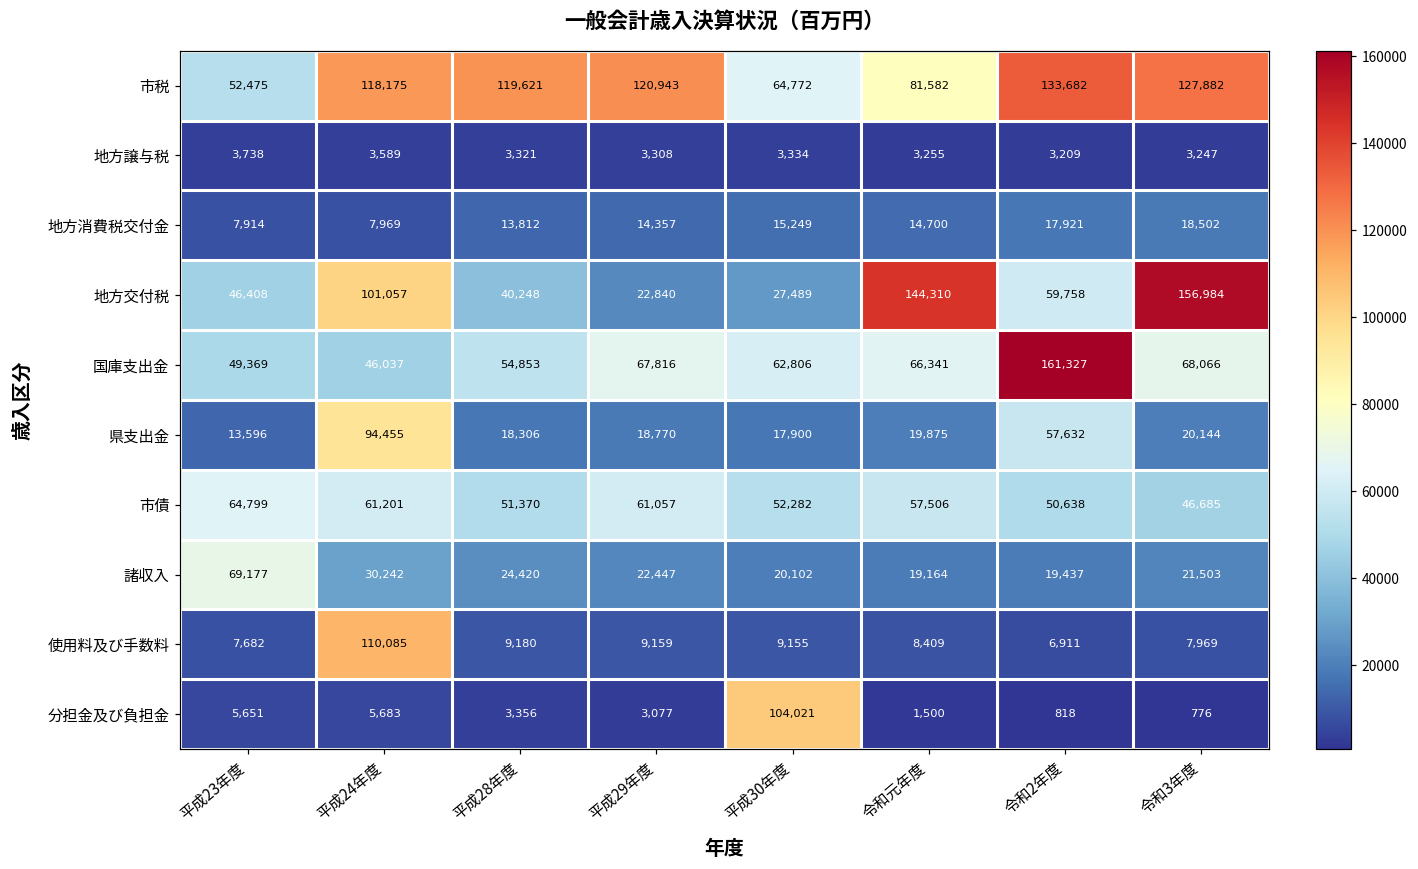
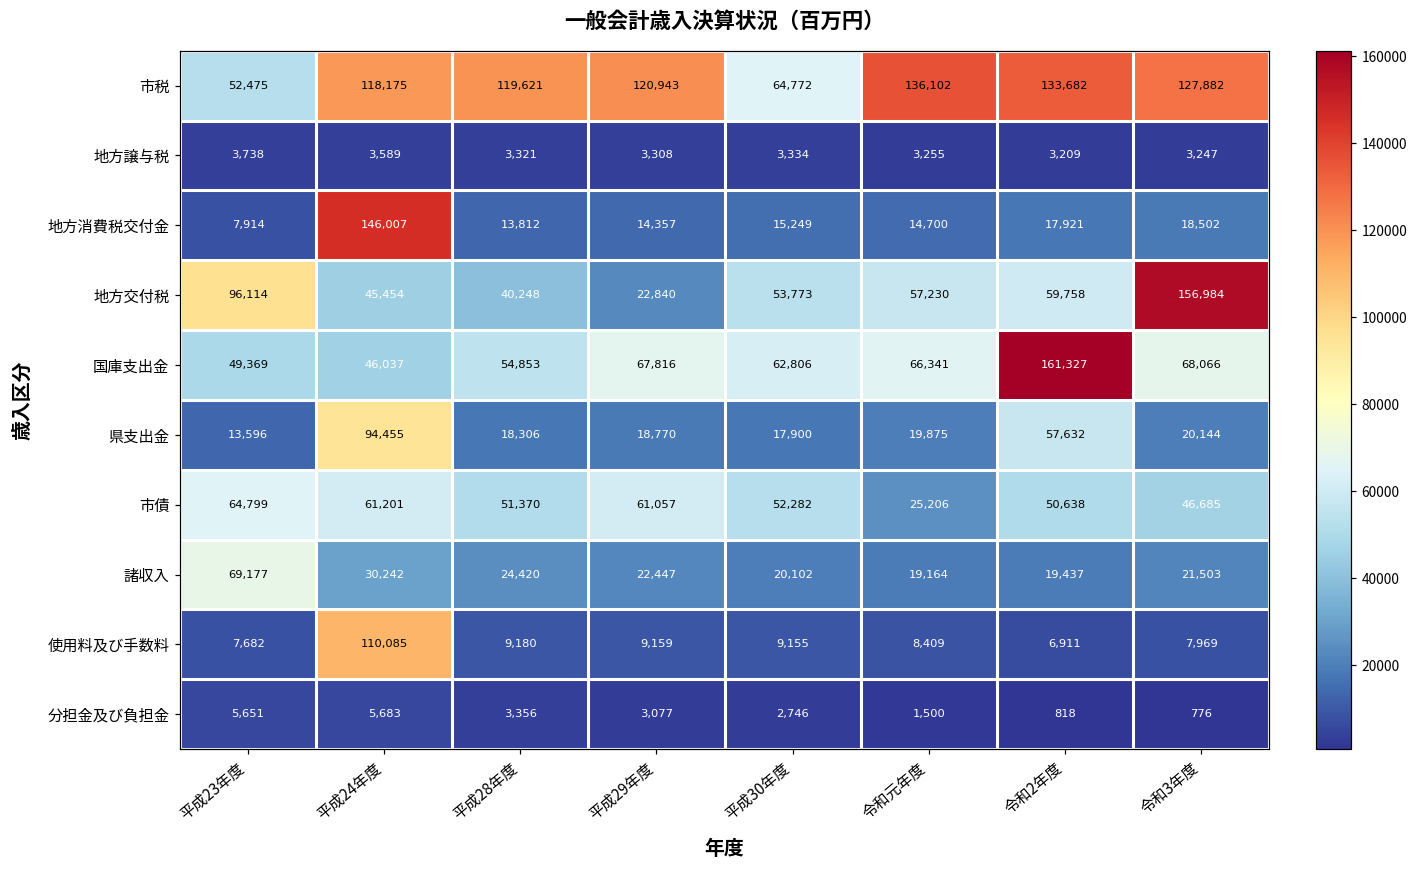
市税, 令和元年度: 81,582 -> 136,102
地方消費税交付金, 平成24年度: 7,969 -> 146,007
地方交付税, 平成23年度: 46,408 -> 96,114
地方交付税, 平成24年度: 101,057 -> 45,454
地方交付税, 平成30年度: 27,489 -> 53,773
地方交付税, 令和元年度: 144,310 -> 57,230
市債, 令和元年度: 57,506 -> 25,206
分担金及び負担金, 平成30年度: 104,021 -> 2,746
